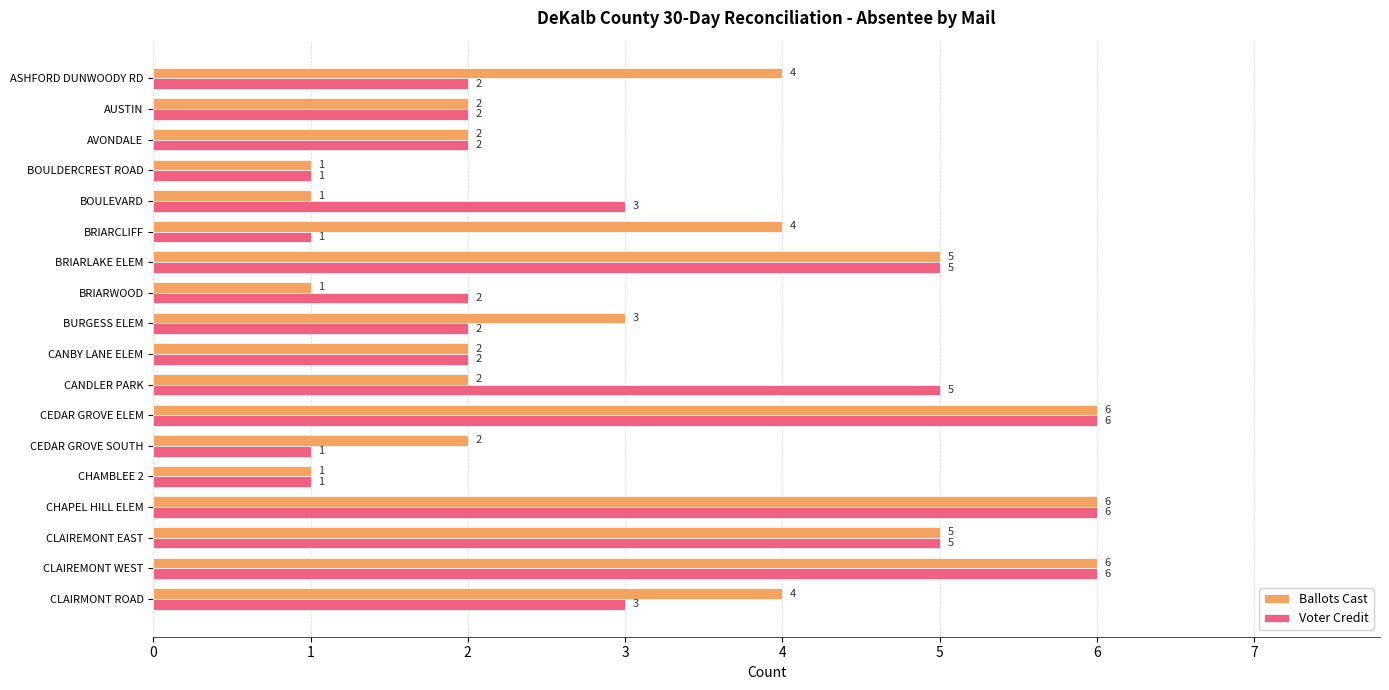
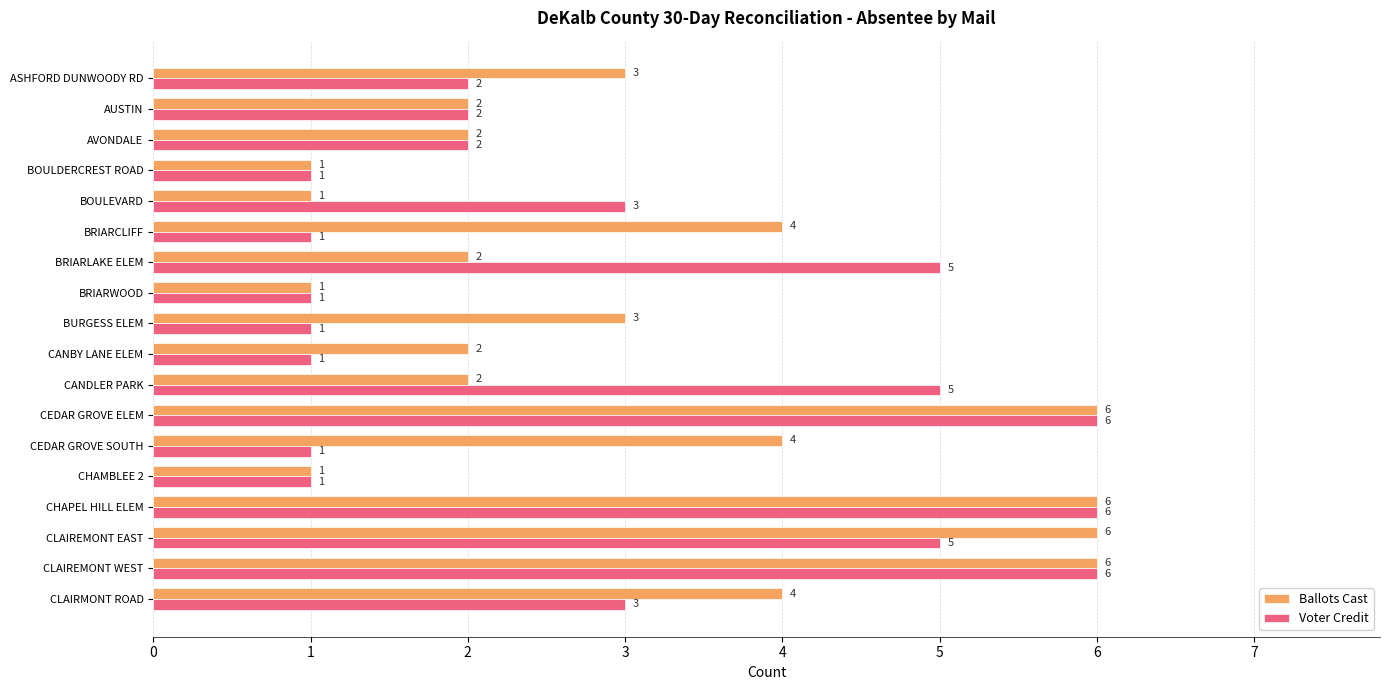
Ballots Cast, ASHFORD DUNWOODY RD: 4 -> 3
Ballots Cast, BRIARLAKE ELEM: 5 -> 2
Voter Credit, BRIARWOOD: 2 -> 1
Voter Credit, BURGESS ELEM: 2 -> 1
Voter Credit, CANBY LANE ELEM: 2 -> 1
Ballots Cast, CEDAR GROVE SOUTH: 2 -> 4
Ballots Cast, CLAIREMONT EAST: 5 -> 6
